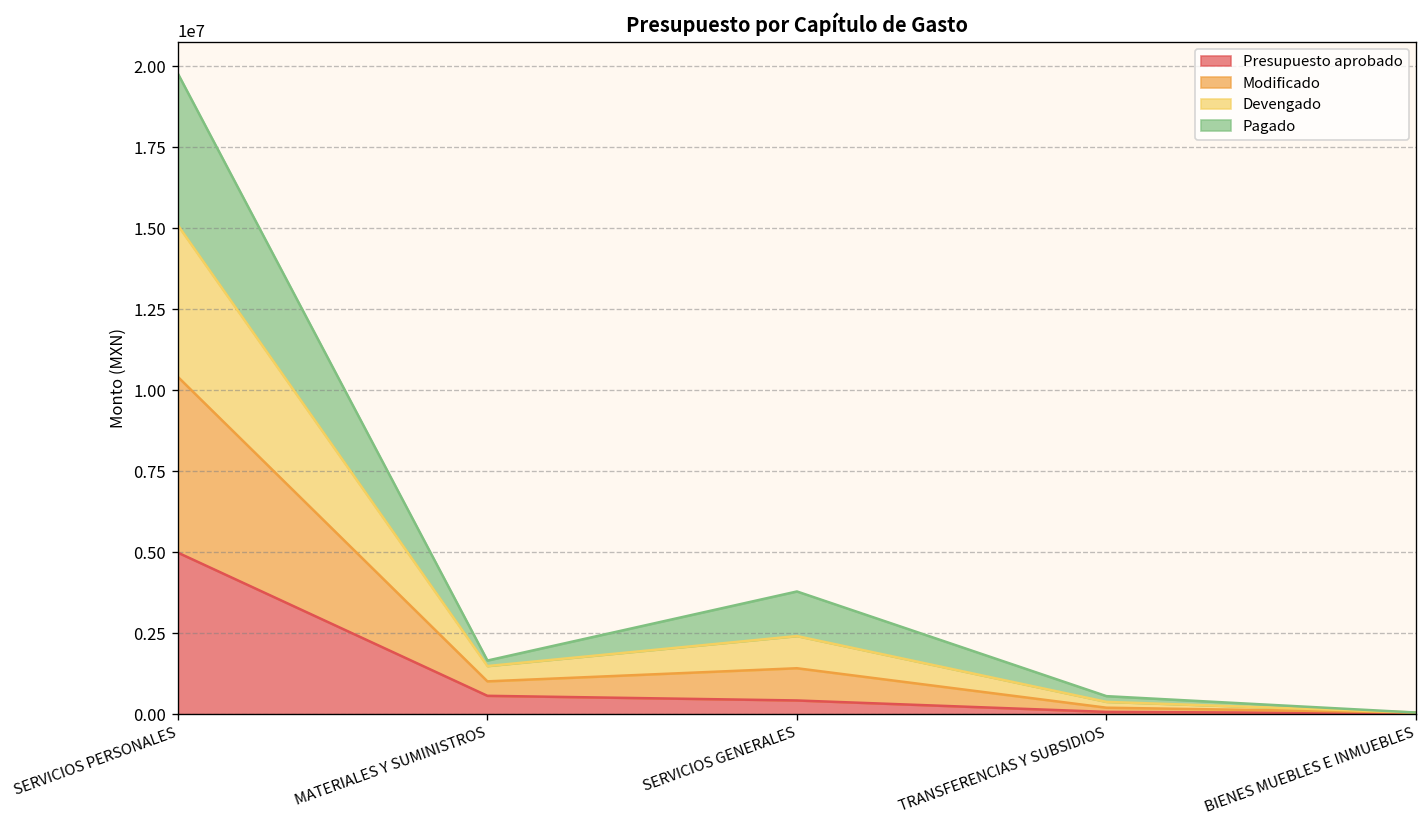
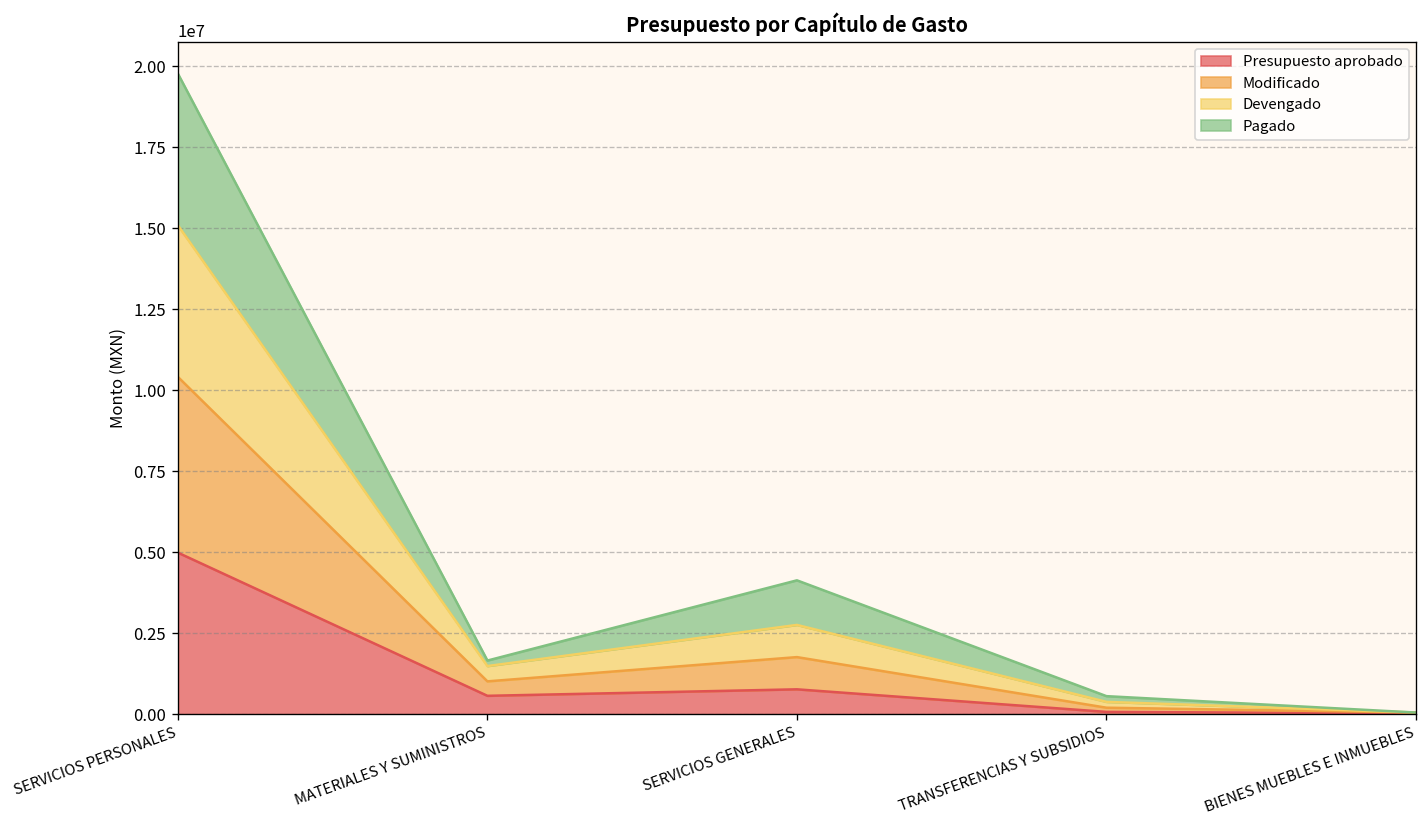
Presupuesto aprobado, SERVICIOS GENERALES: 400000 -> 800000
